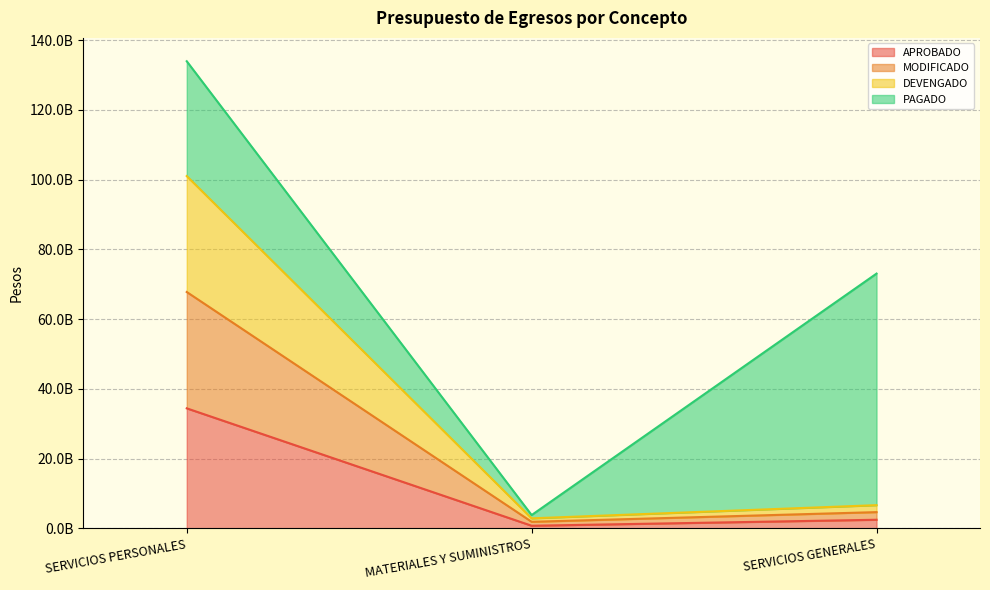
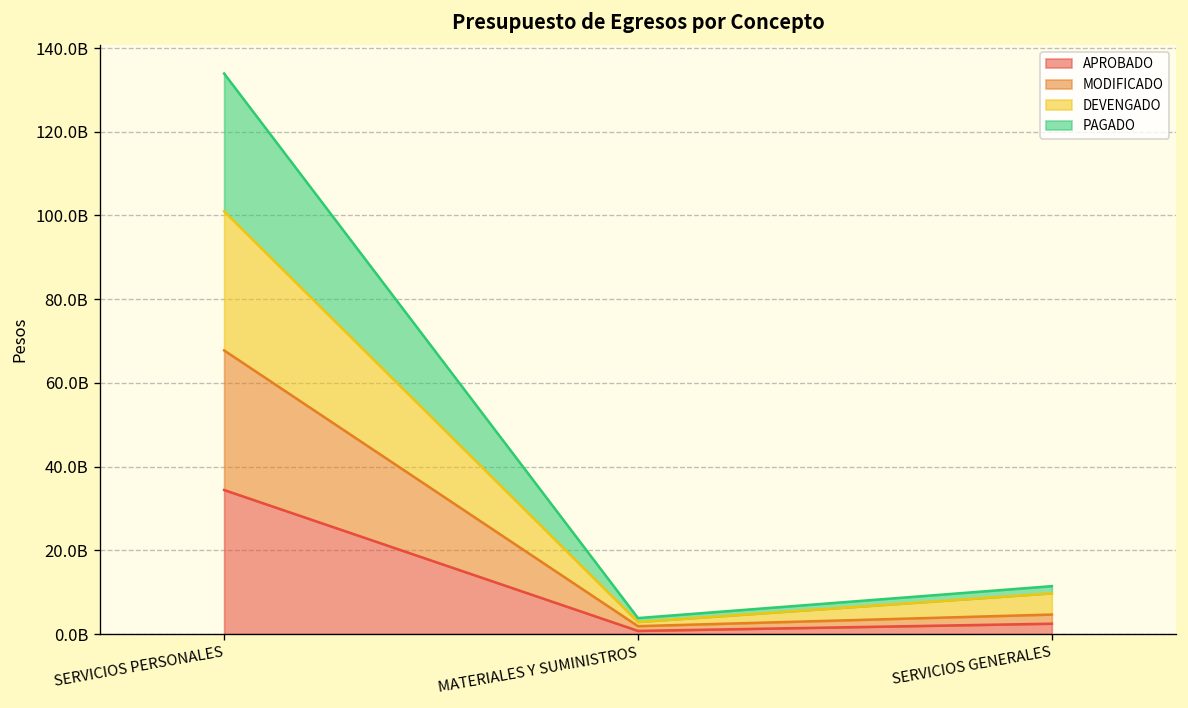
DEVENGADO, SERVICIOS GENERALES: 2000000000 -> 5000000000
PAGADO, SERVICIOS GENERALES: 66000000000 -> 2000000000
